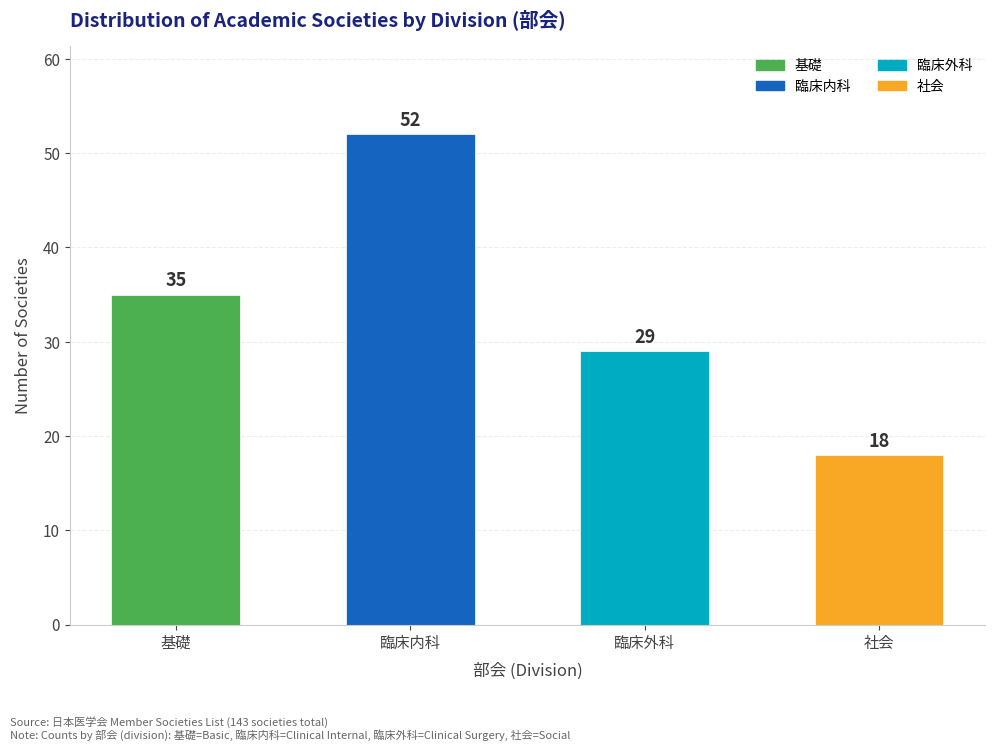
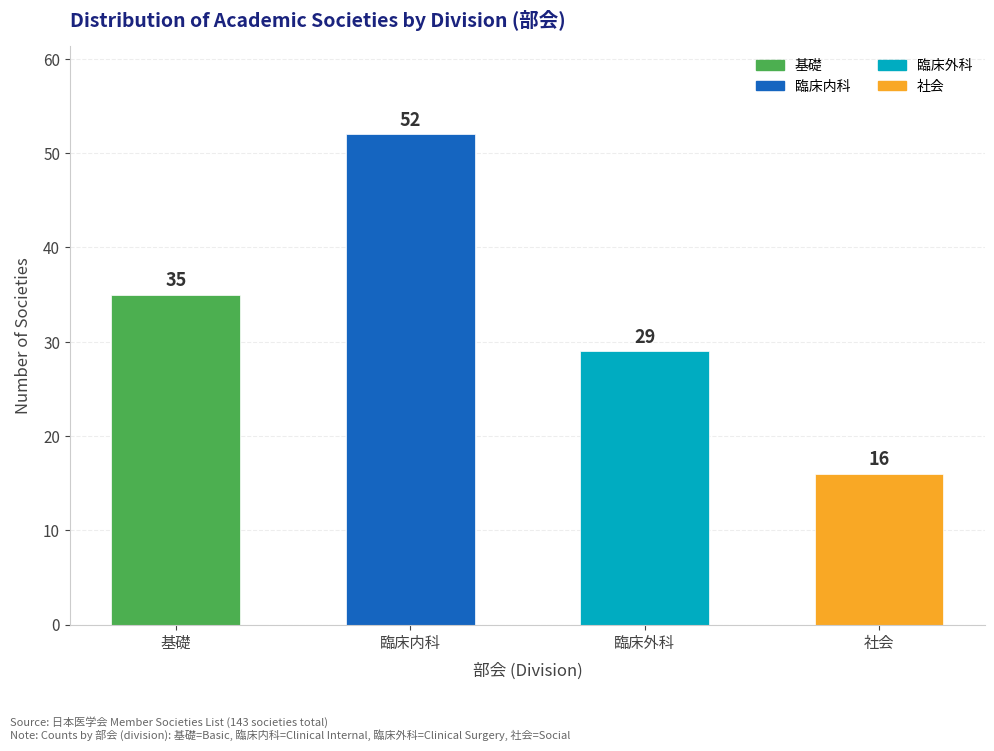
社会: 18 -> 16
